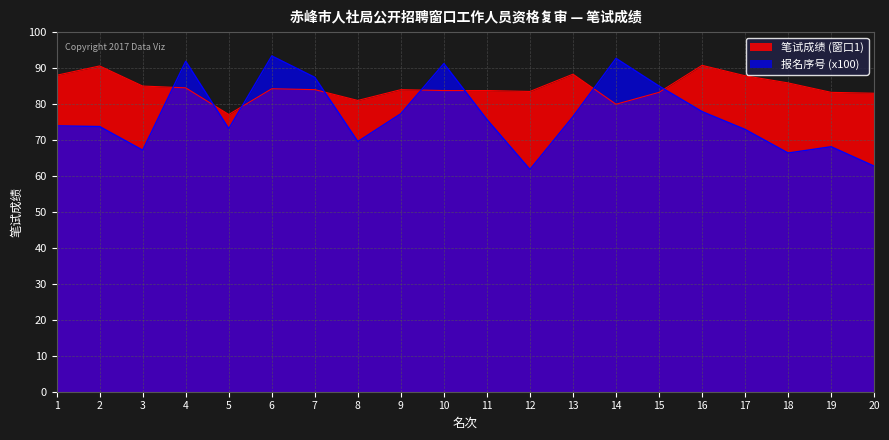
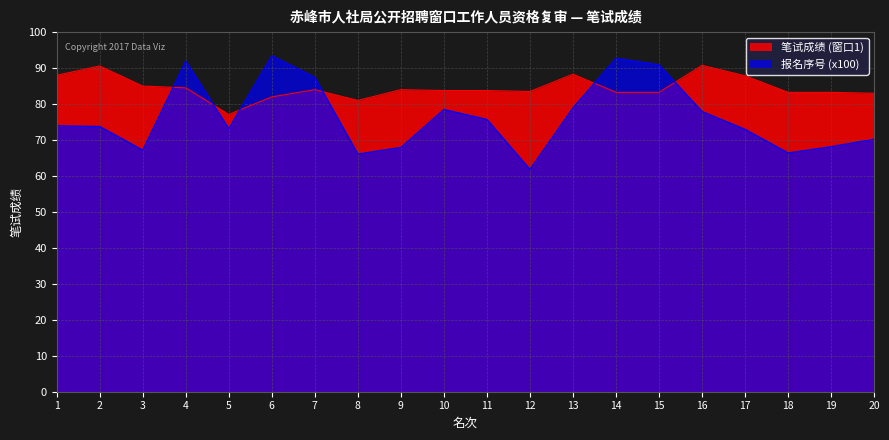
笔试成绩 (窗口1), 6: 84 -> 82
报名序号 (x100), 8: 70 -> 66
报名序号 (x100), 9: 77 -> 68
报名序号 (x100), 10: 91 -> 78
报名序号 (x100), 13: 77 -> 79
笔试成绩 (窗口1), 14: 80 -> 83
报名序号 (x100), 15: 85 -> 91
笔试成绩 (窗口1), 18: 86 -> 83
报名序号 (x100), 20: 63 -> 70
